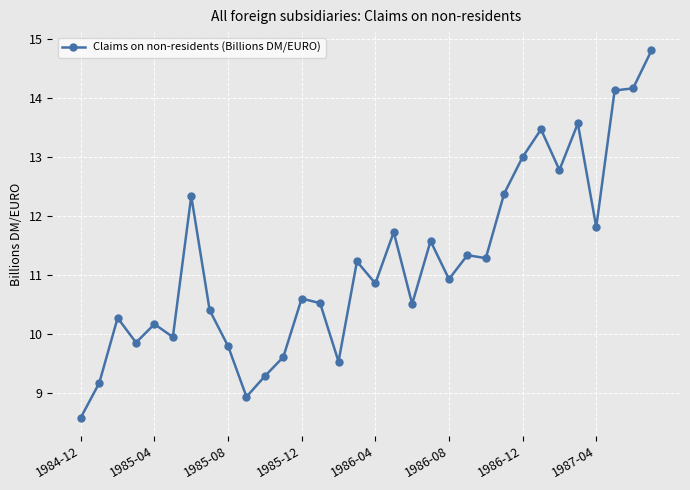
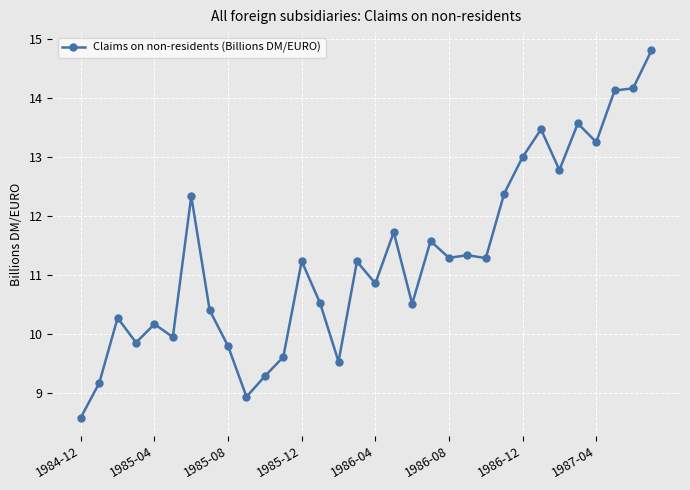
1985-12: 10.6 -> 11.2
1986-08: 10.9 -> 11.3
1987-04: 11.8 -> 13.3
